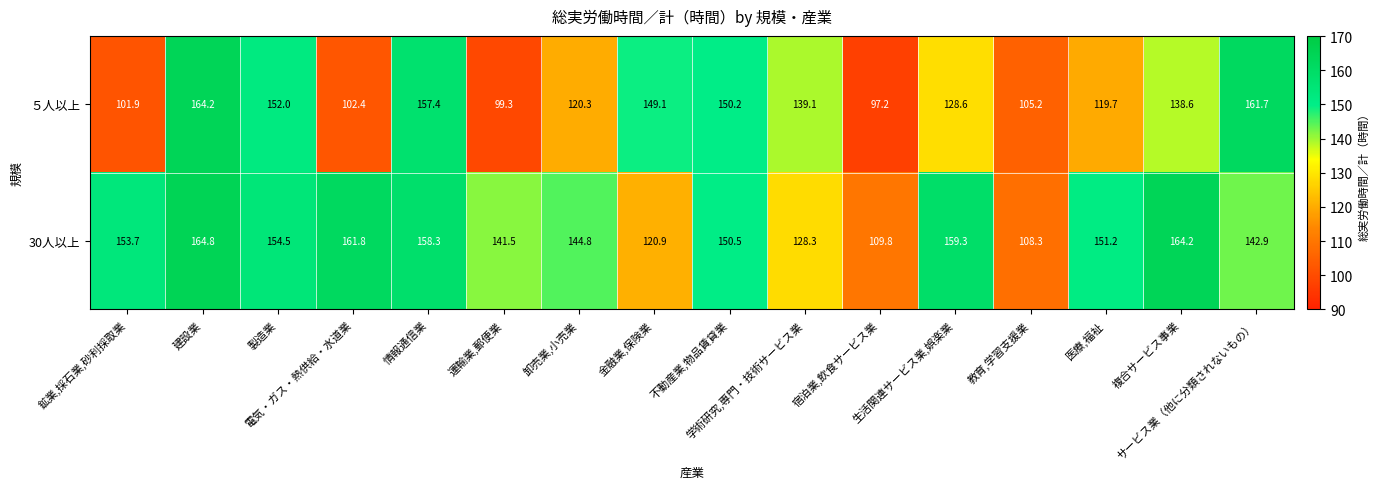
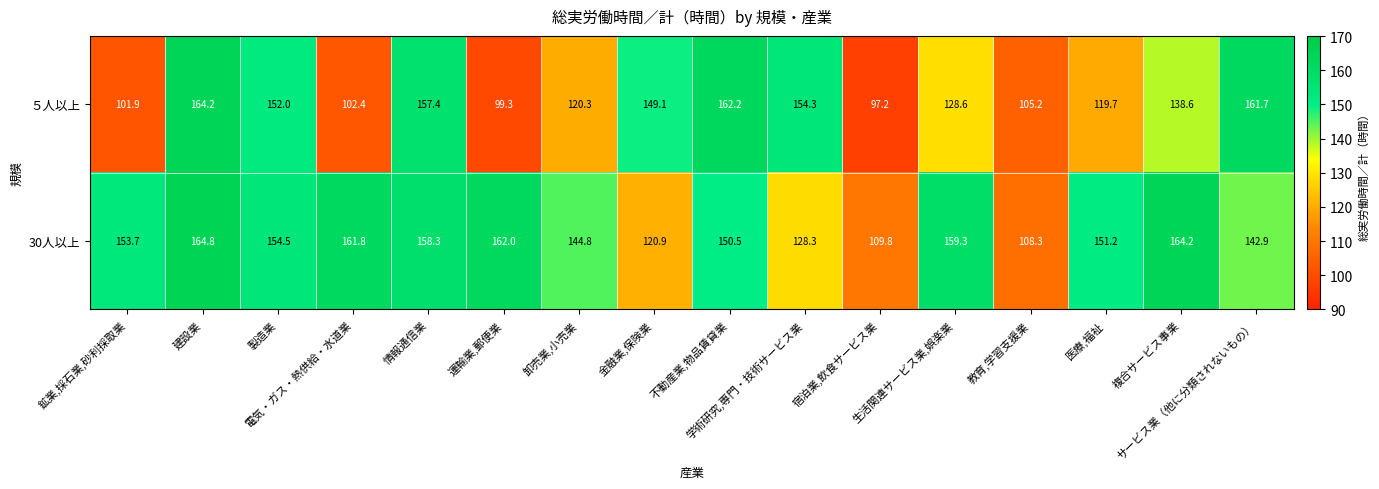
５人以上, 不動産業,物品賃貸業: 150.2 -> 162.2
５人以上, 学術研究,専門・技術サービス業: 139.1 -> 154.3
30人以上, 運輸業,郵便業: 141.5 -> 162.0
